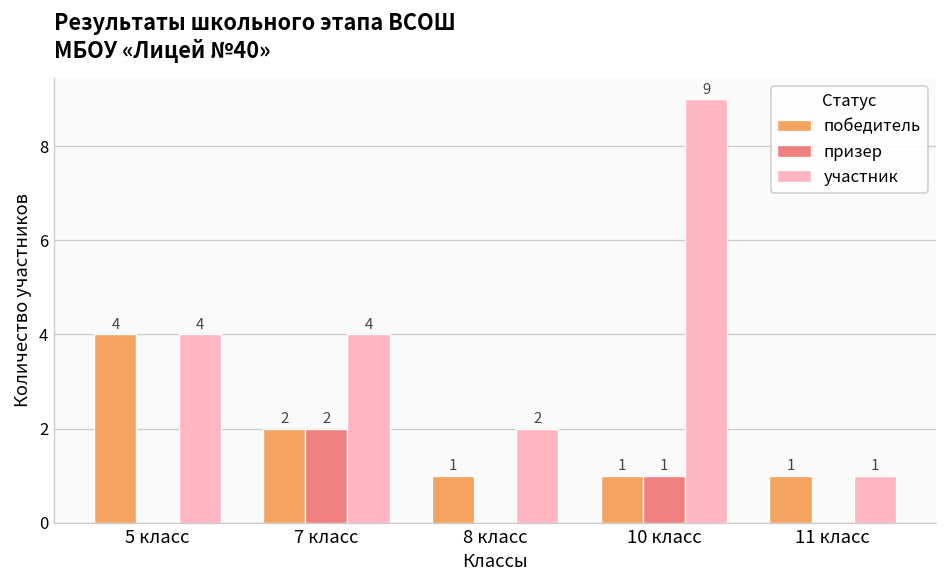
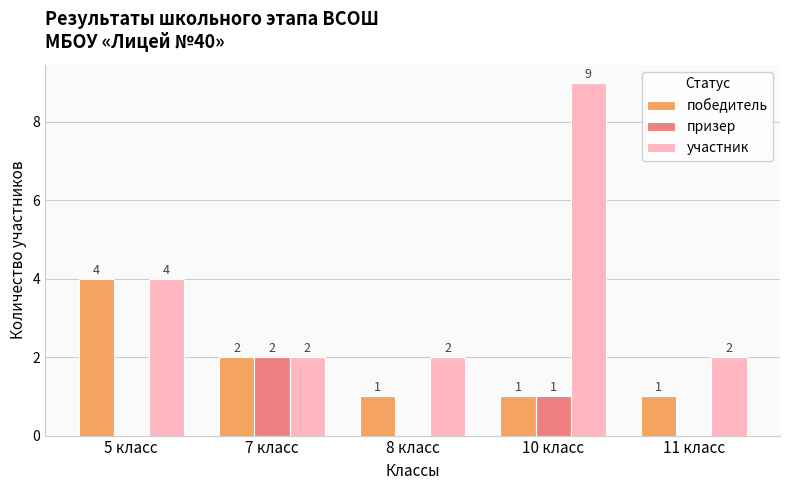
участник, 7 класс: 4 -> 2
участник, 11 класс: 1 -> 2
